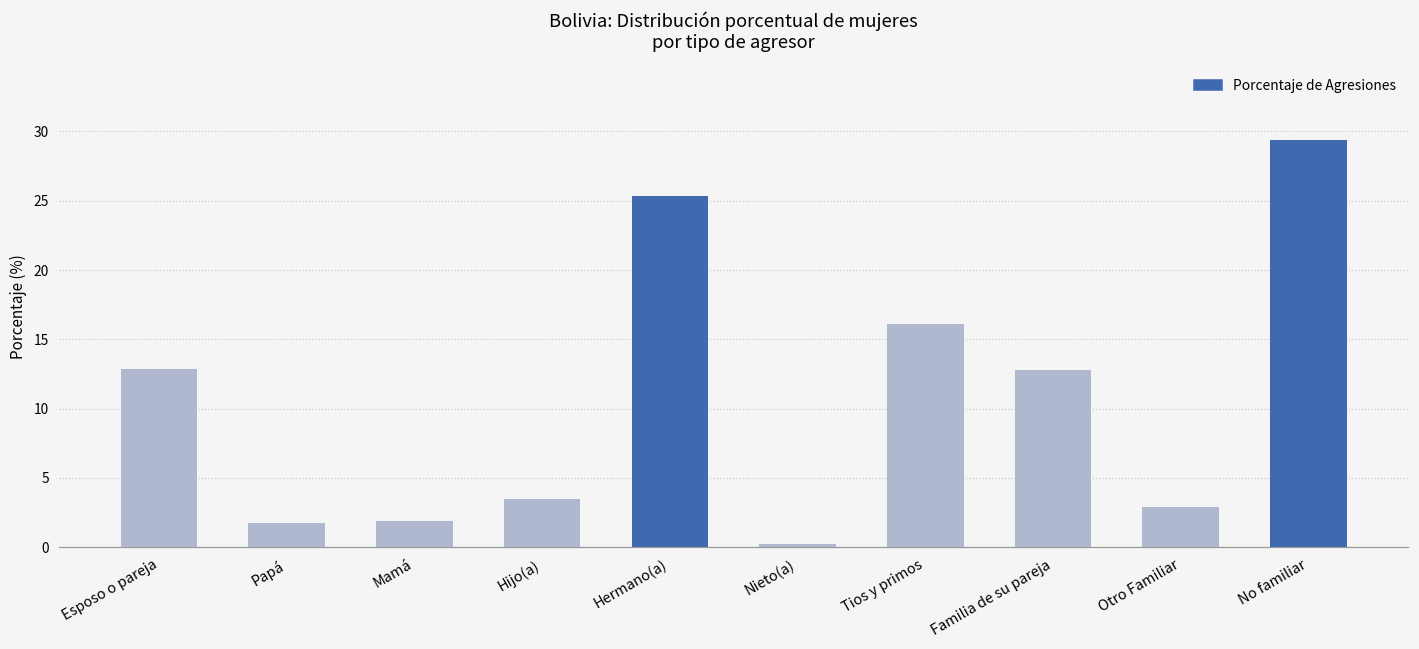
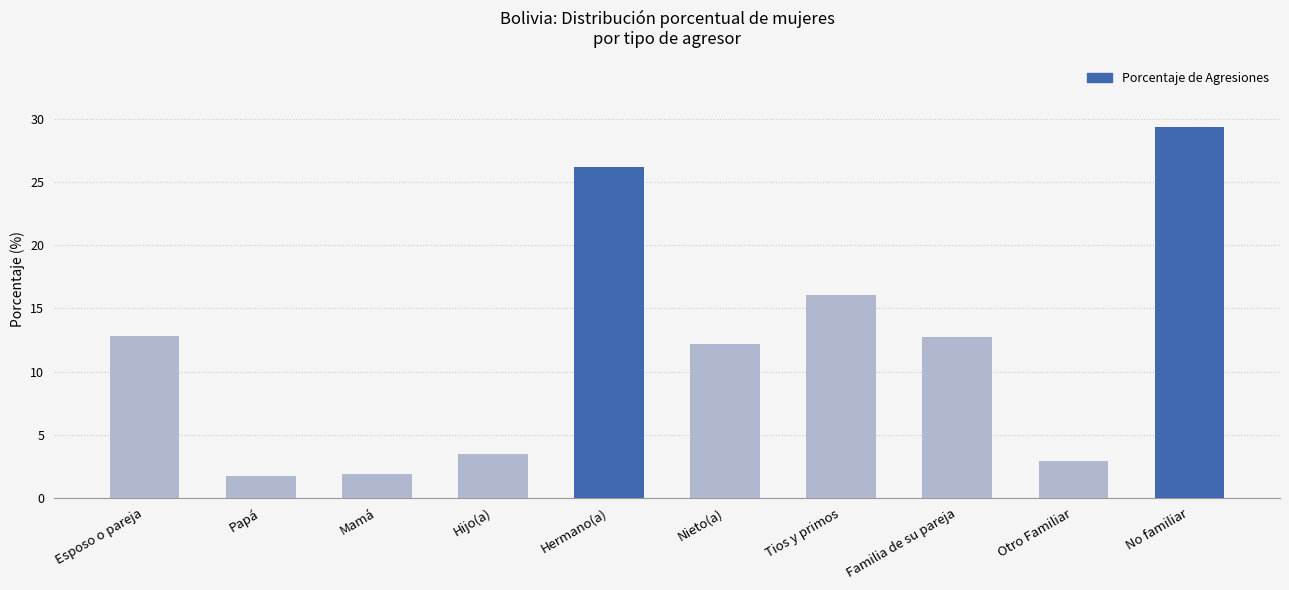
Hermano(a): 25.3 -> 26.3
Nieto(a): 0.2 -> 12.2
